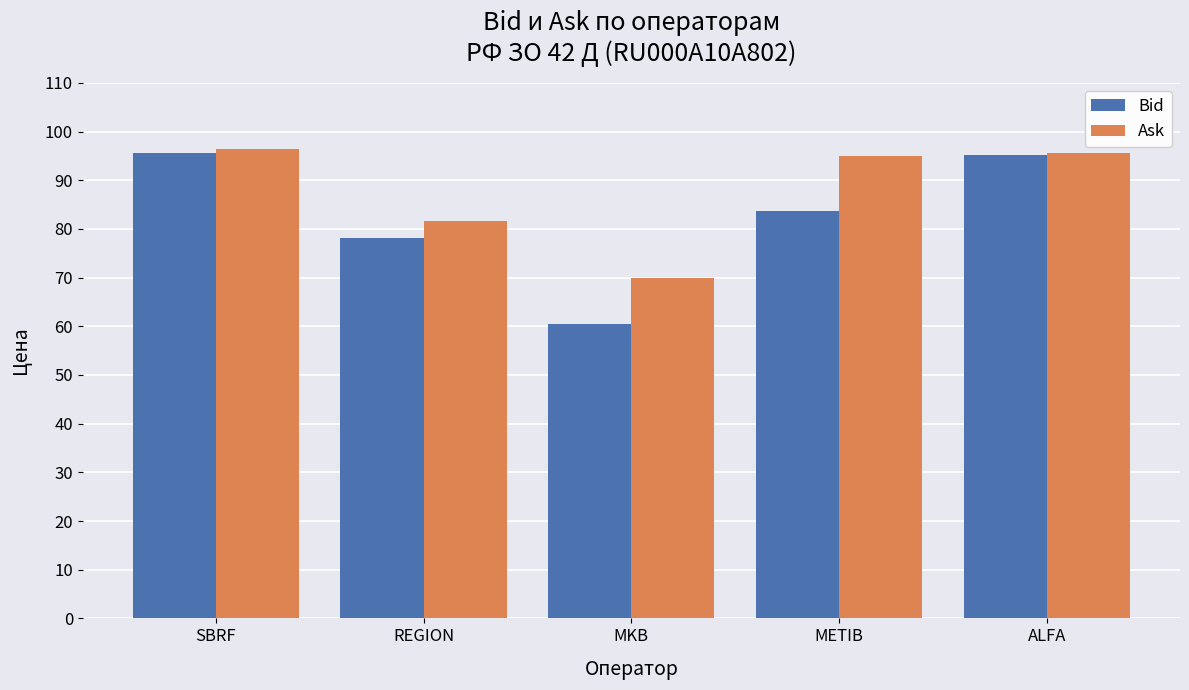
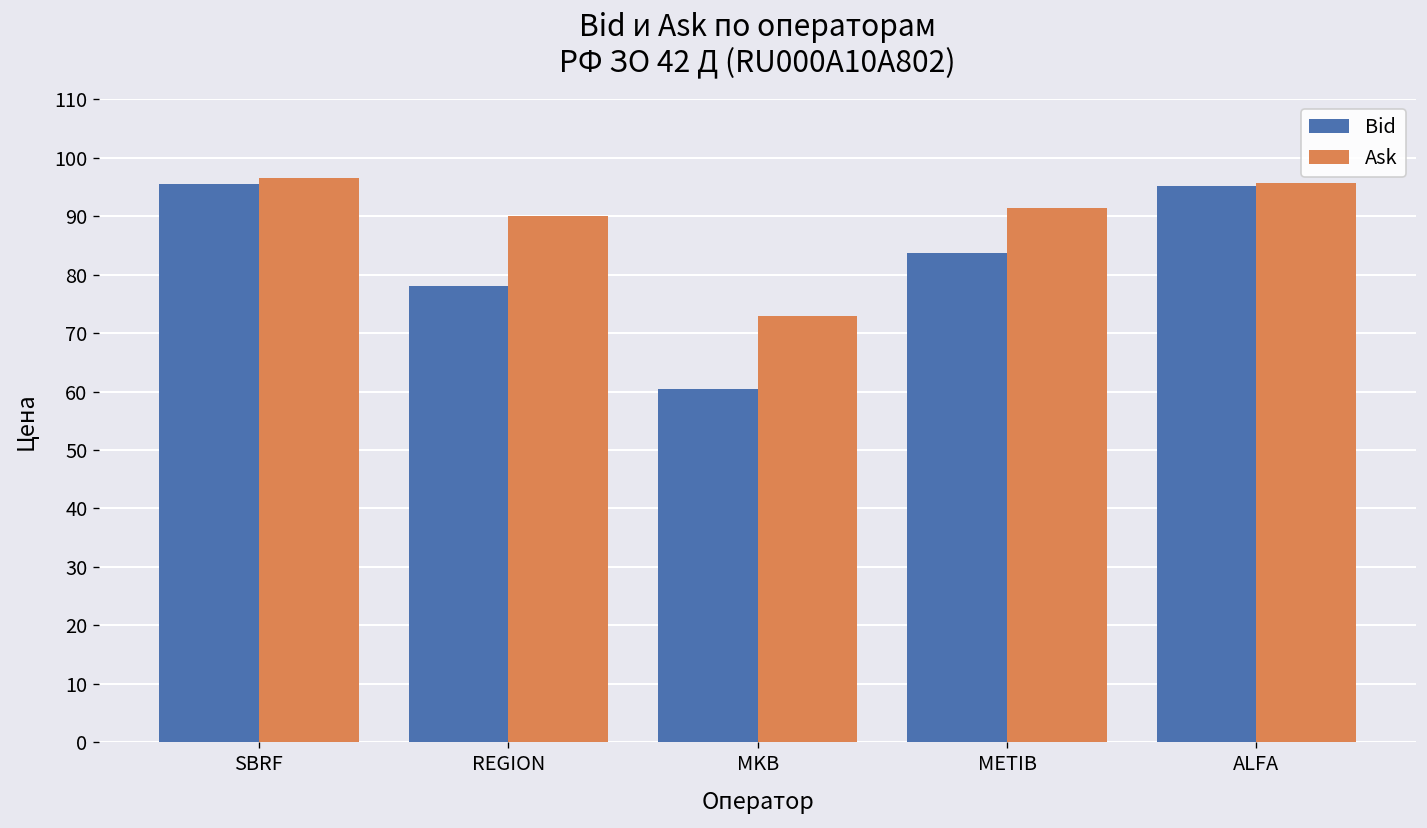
Ask, REGION: 82 -> 90
Ask, MKB: 70 -> 73
Ask, METIB: 95 -> 92
